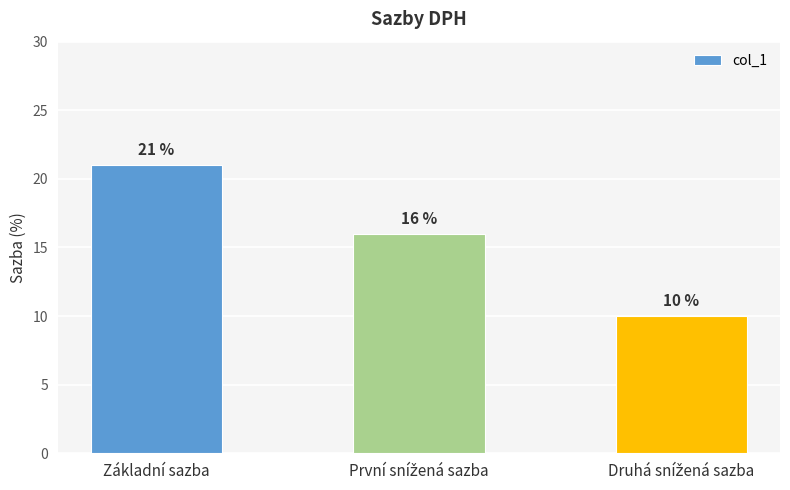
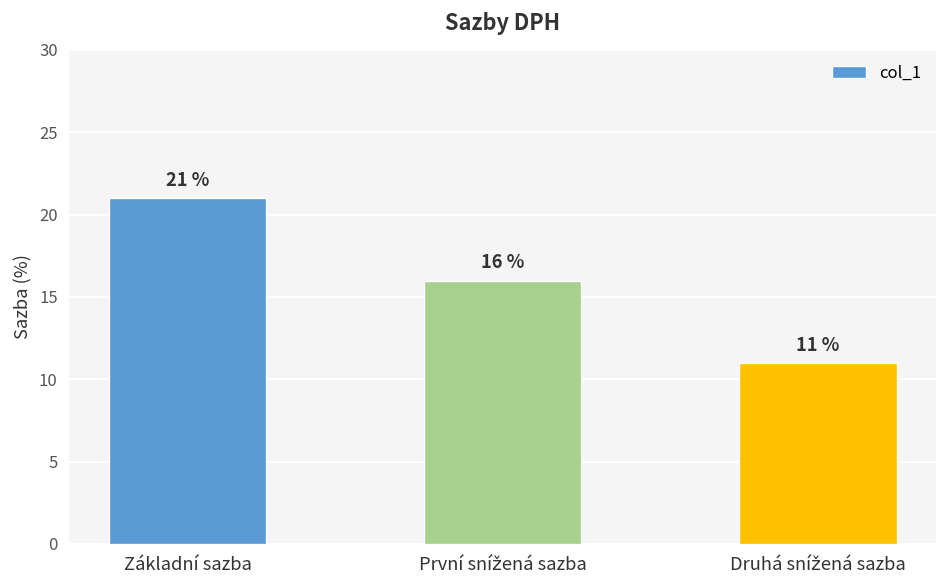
Druhá snížená sazba: 10 % -> 11 %
